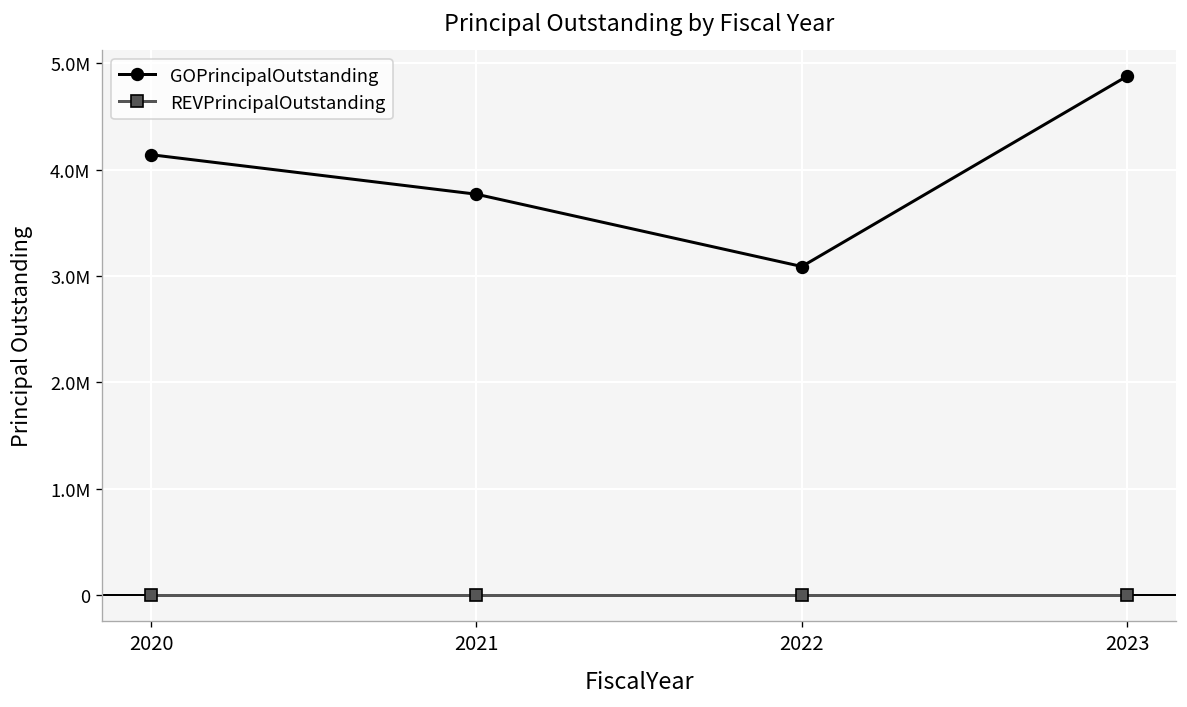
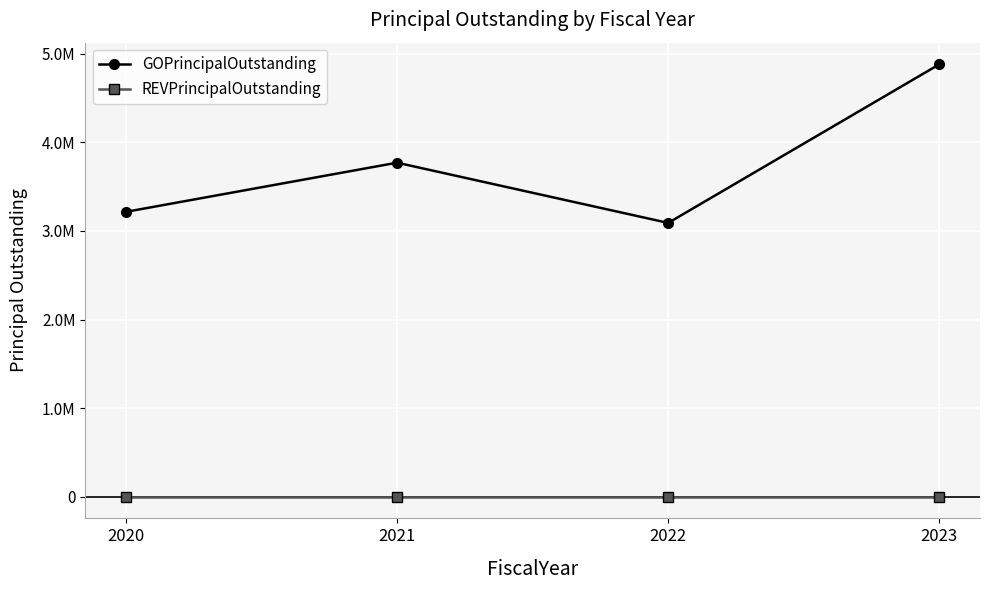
GOPrincipalOutstanding, 2020: 4100000 -> 3200000
